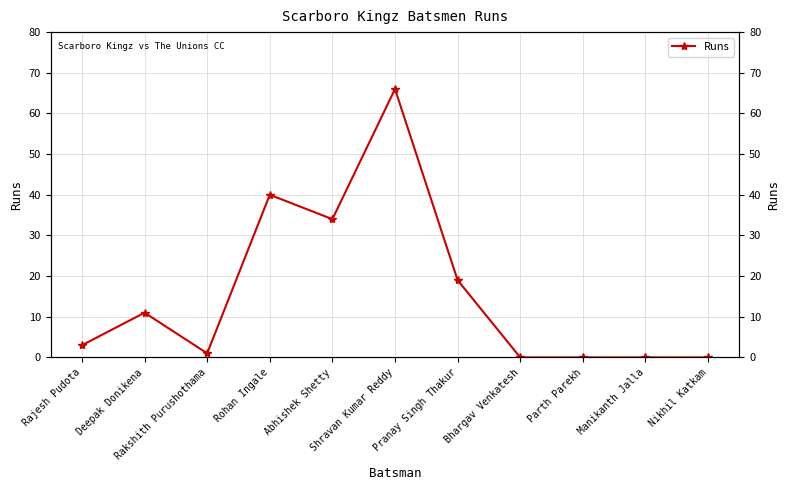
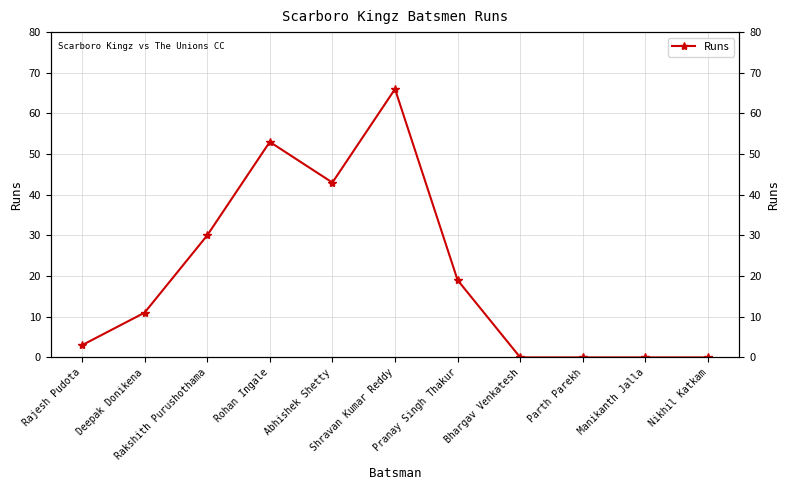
Rakshith Purushothama: 1 -> 30
Rohan Ingale: 40 -> 53
Abhishek Shetty: 34 -> 43
